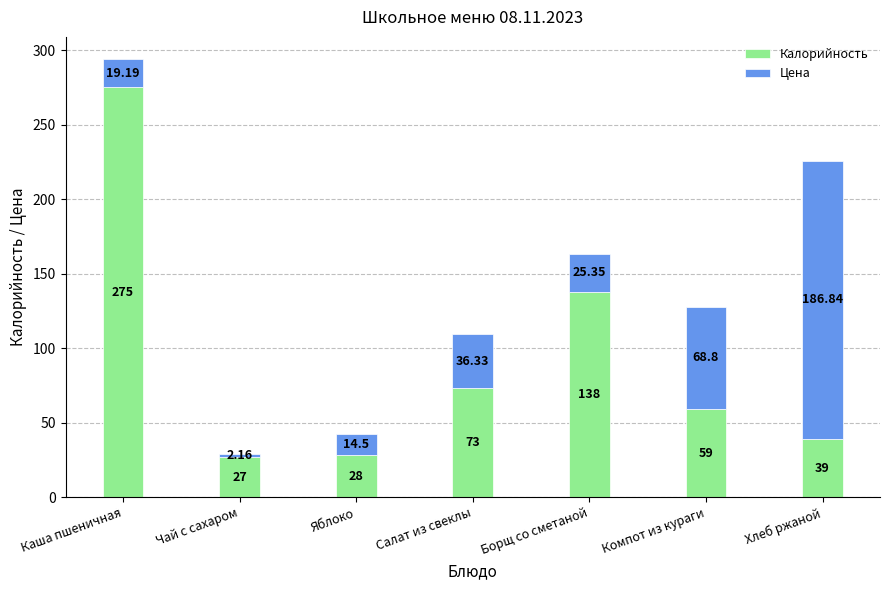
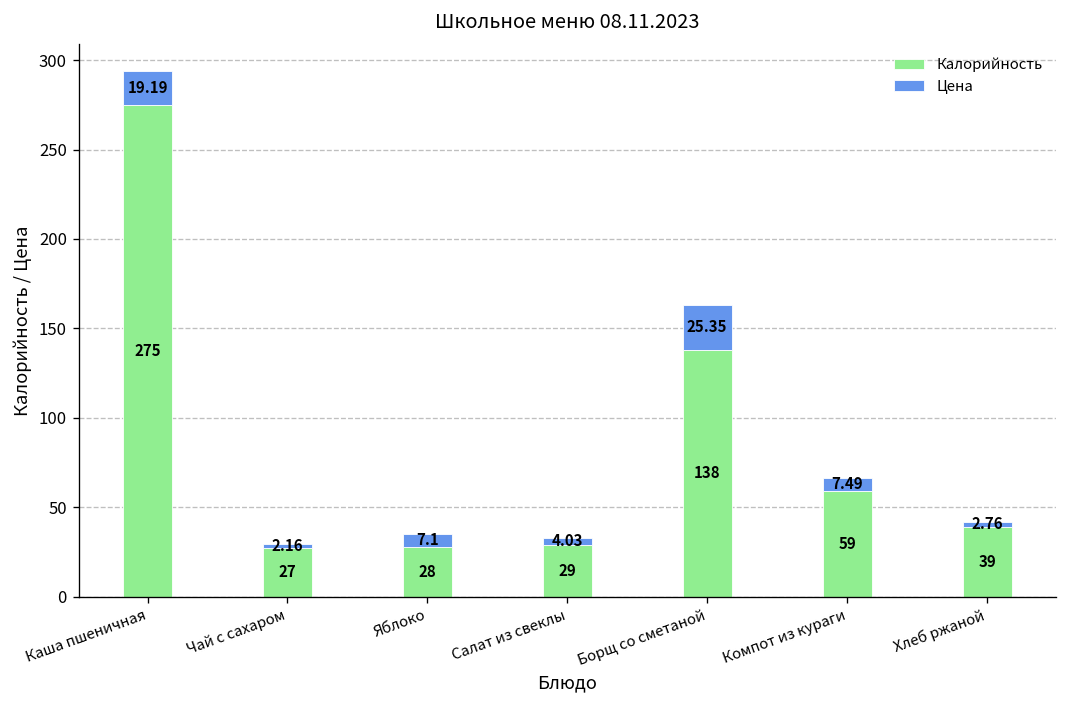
Цена, Яблоко: 14.5 -> 7.1
Калорийность, Салат из свеклы: 73 -> 29
Цена, Салат из свеклы: 36.33 -> 4.03
Цена, Компот из кураги: 68.8 -> 7.49
Цена, Хлеб ржаной: 186.84 -> 2.76
